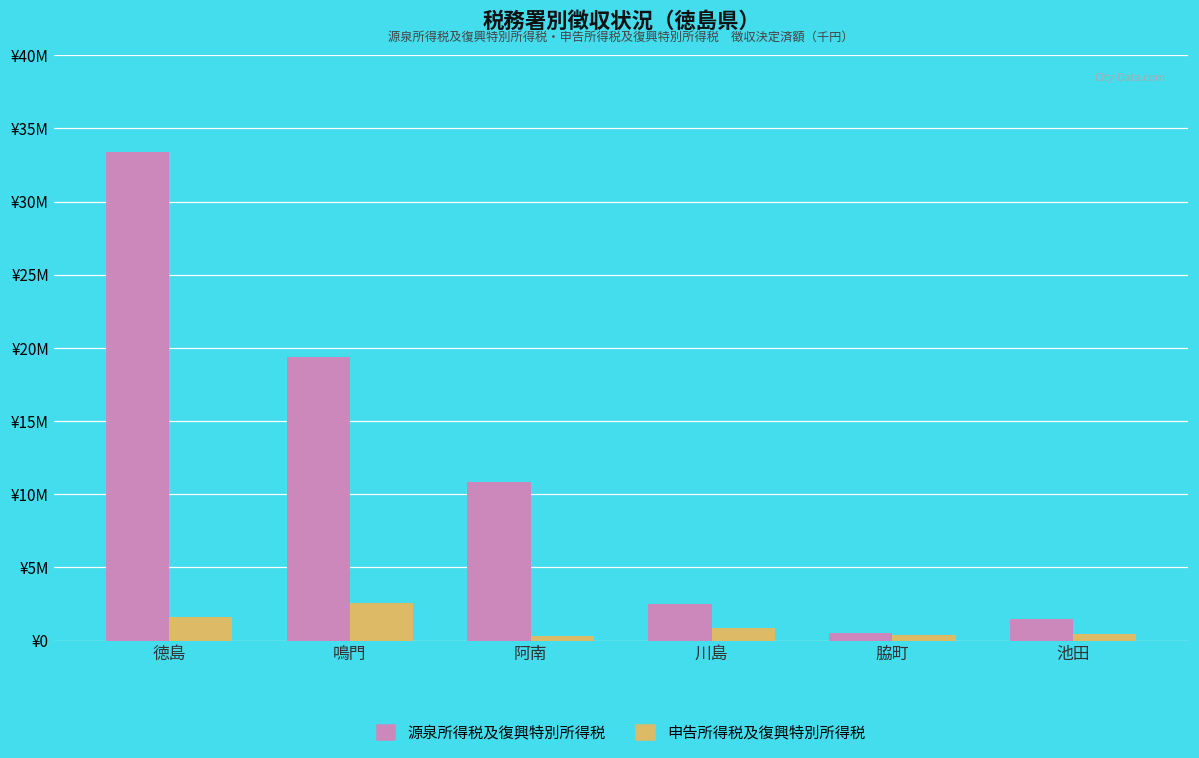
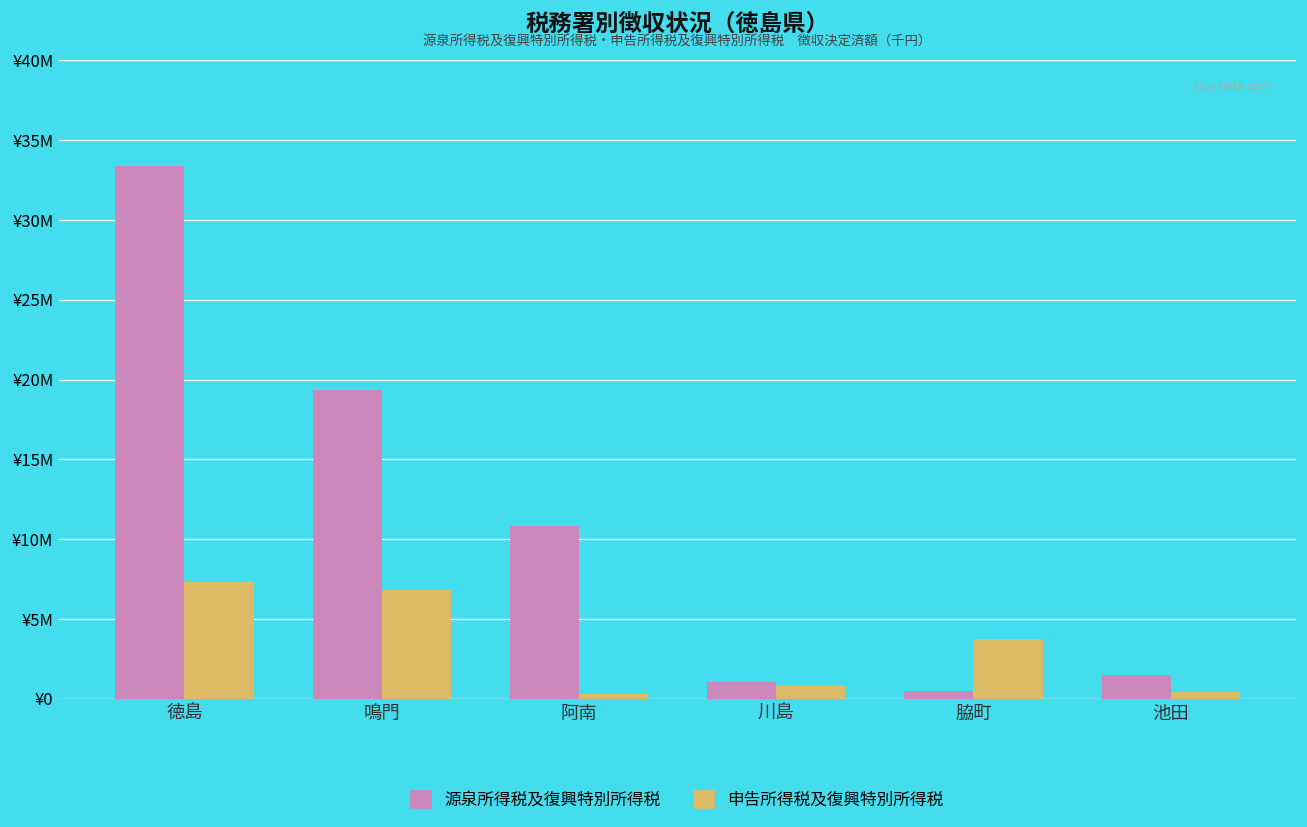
申告所得税及復興特別所得税, 徳島: ¥1600000 -> ¥7300000
申告所得税及復興特別所得税, 鳴門: ¥2600000 -> ¥6800000
源泉所得税及復興特別所得税, 川島: ¥2500000 -> ¥1000000
申告所得税及復興特別所得税, 脇町: ¥400000 -> ¥3700000
